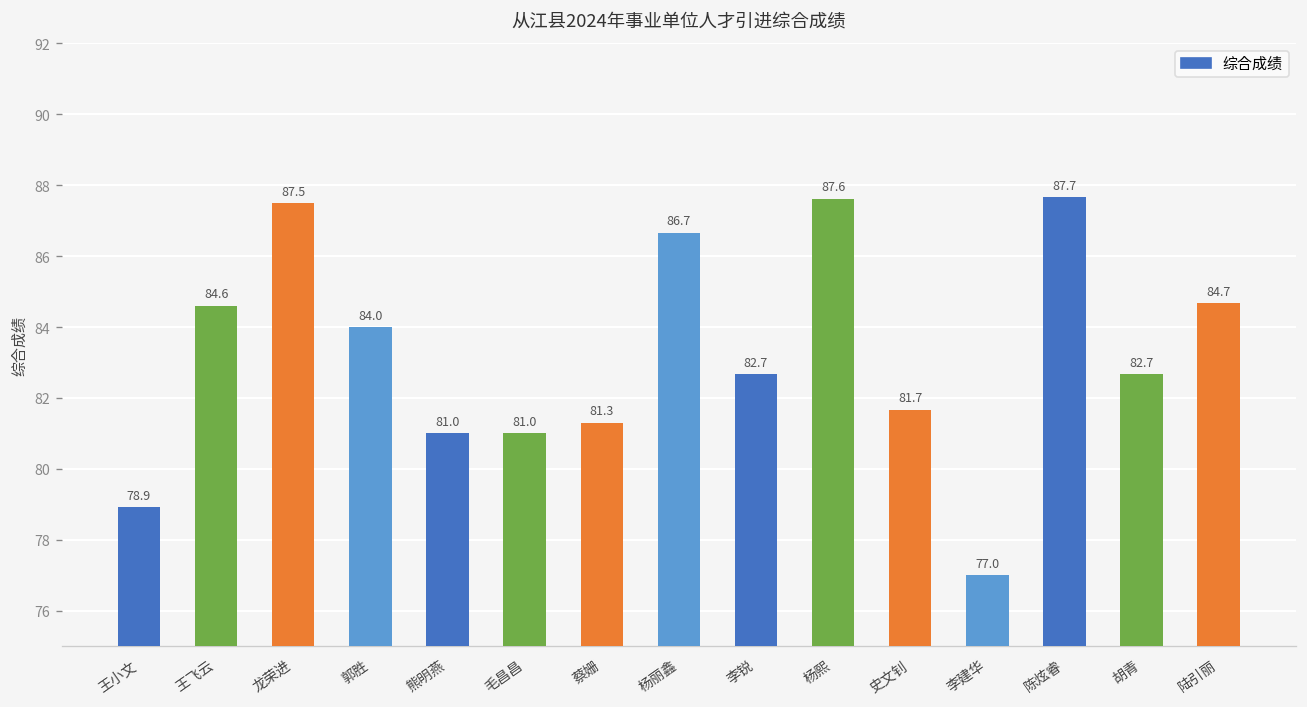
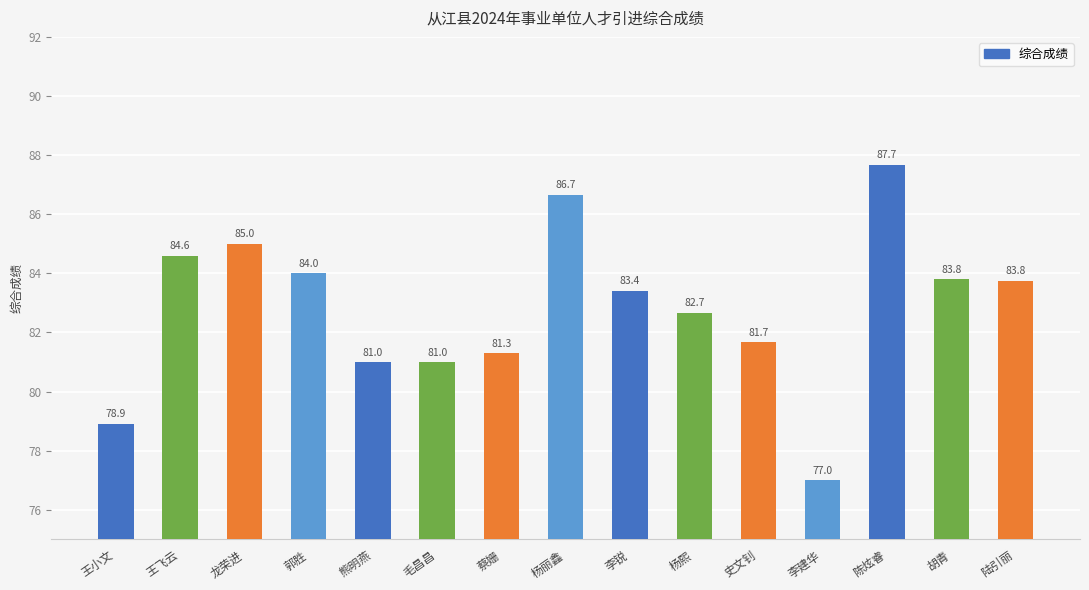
龙荣进: 87.5 -> 85.0
李锐: 82.7 -> 83.4
杨熙: 87.6 -> 82.7
胡青: 82.7 -> 83.8
陆引丽: 84.7 -> 83.8
